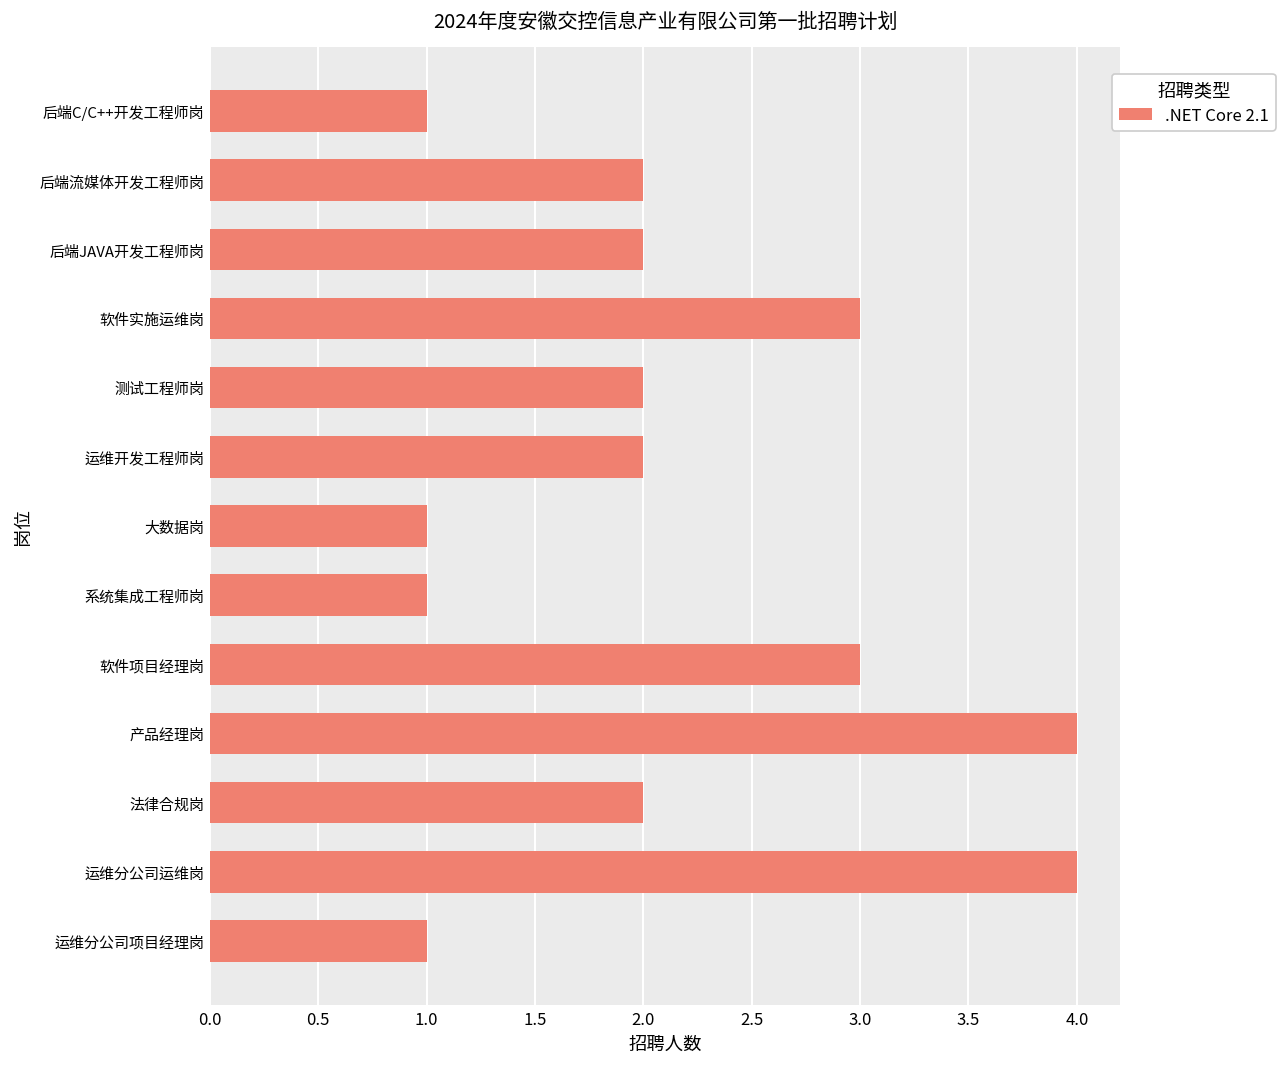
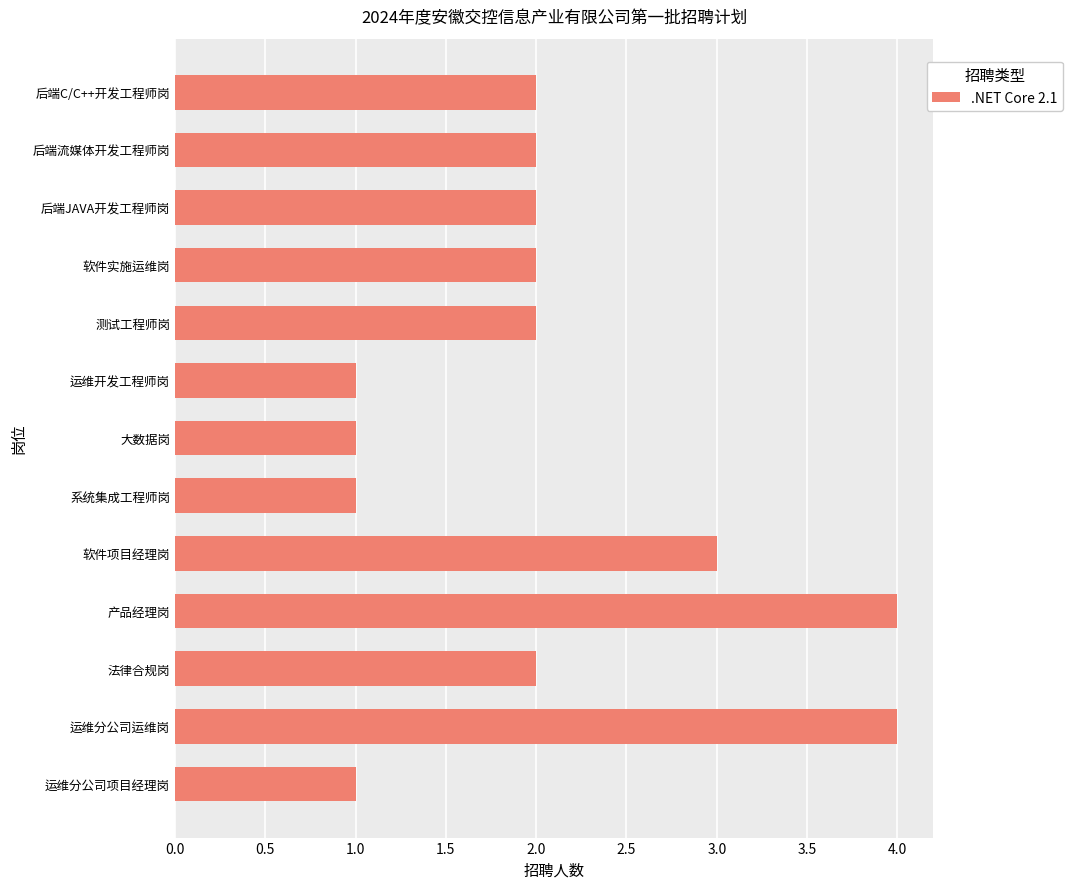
后端C/C++开发工程师岗: 1 -> 2
软件实施运维岗: 3 -> 2
运维开发工程师岗: 2 -> 1
